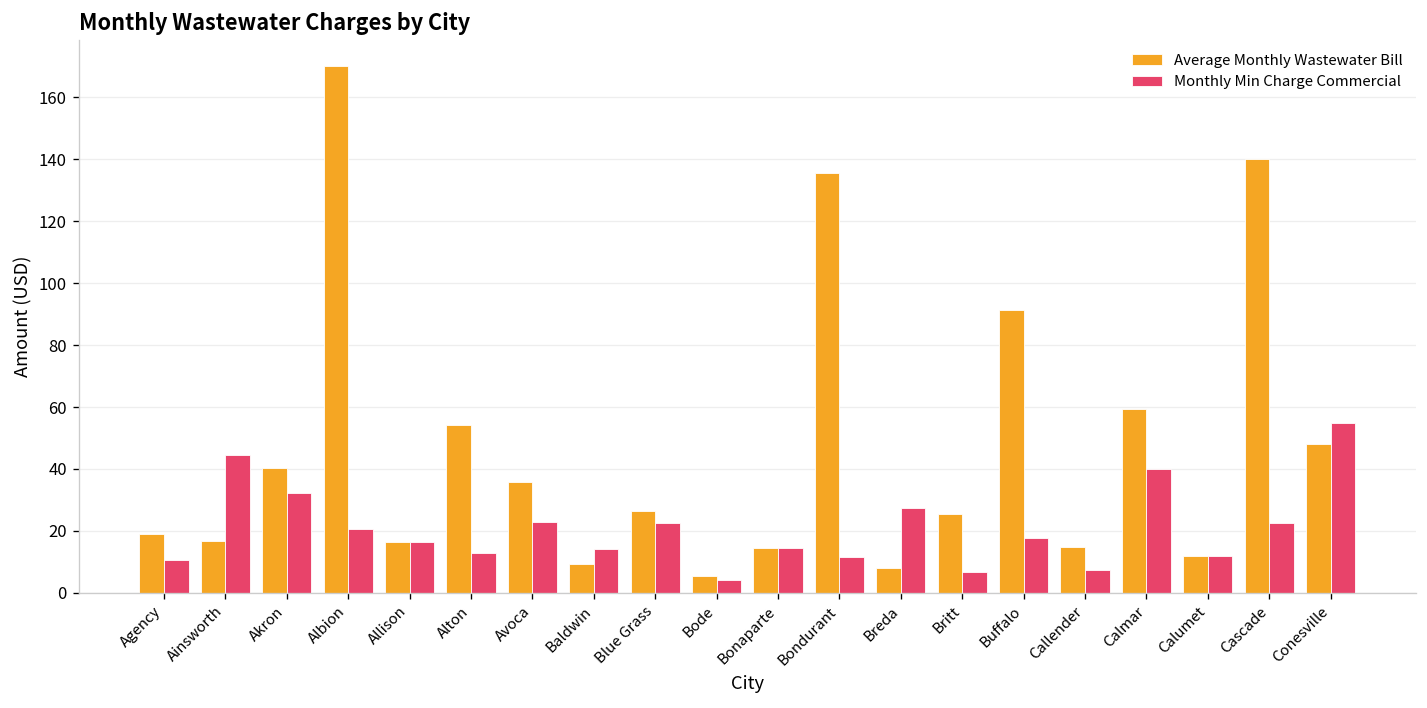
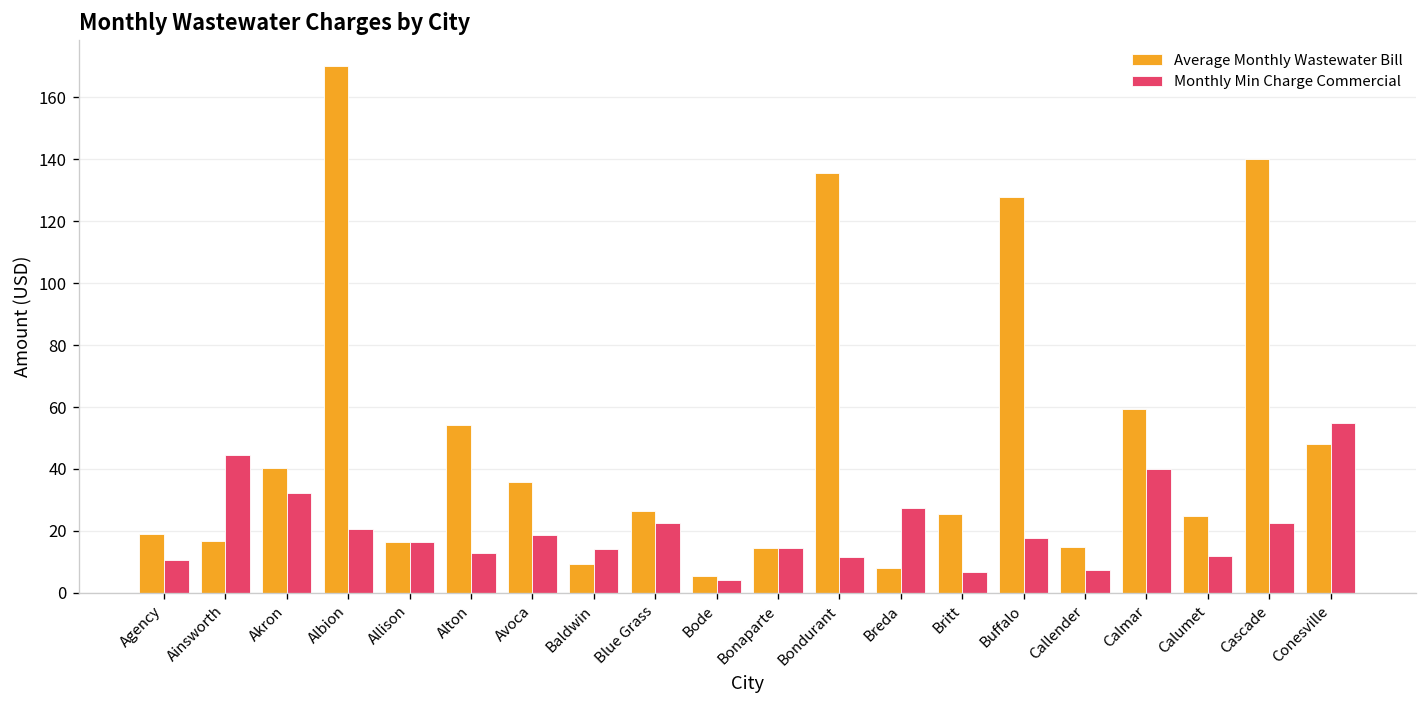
Monthly Min Charge Commercial, Avoca: 23 -> 19
Average Monthly Wastewater Bill, Buffalo: 91 -> 128
Average Monthly Wastewater Bill, Calumet: 12 -> 25
